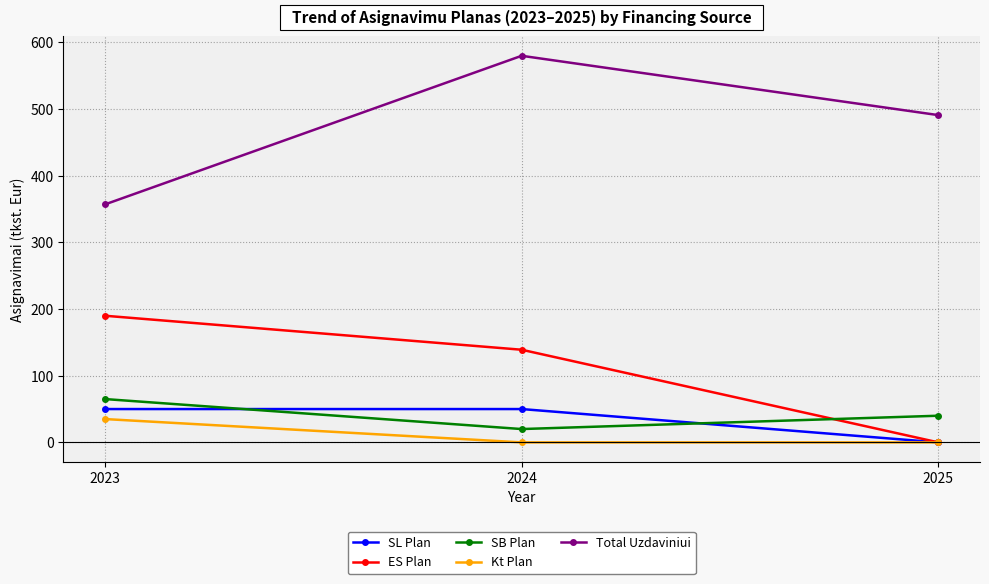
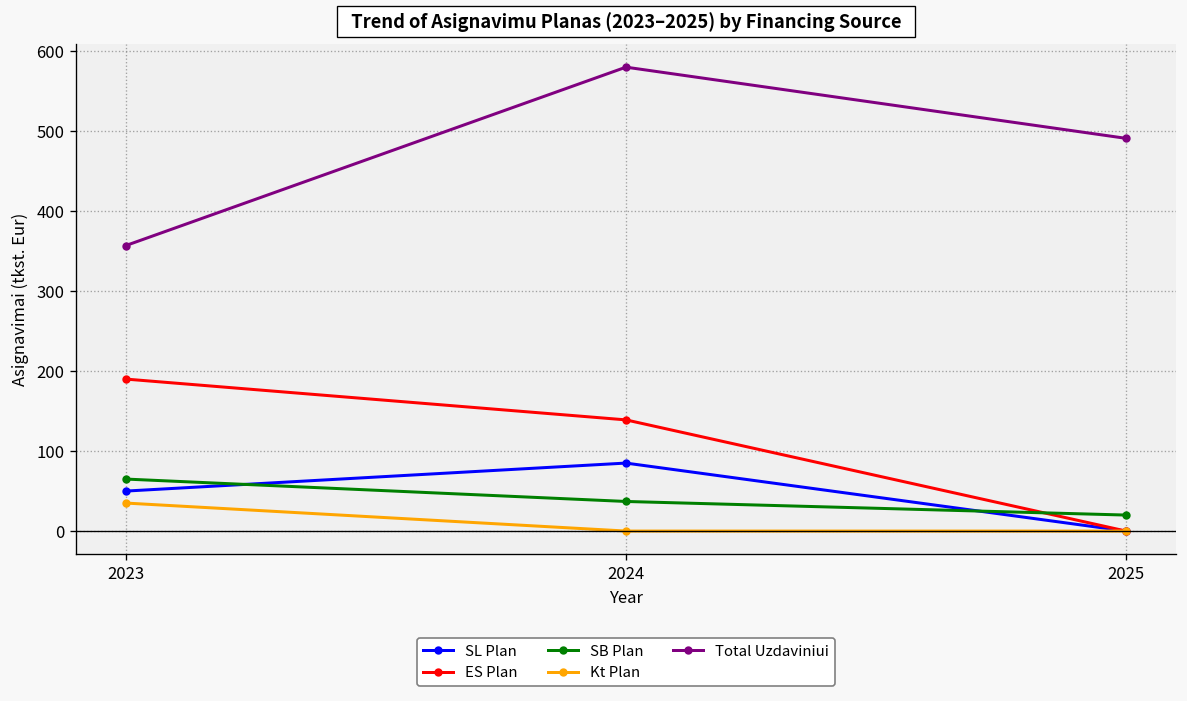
SL Plan, 2024: 50 -> 90
SB Plan, 2024: 20 -> 40
SB Plan, 2025: 40 -> 20
